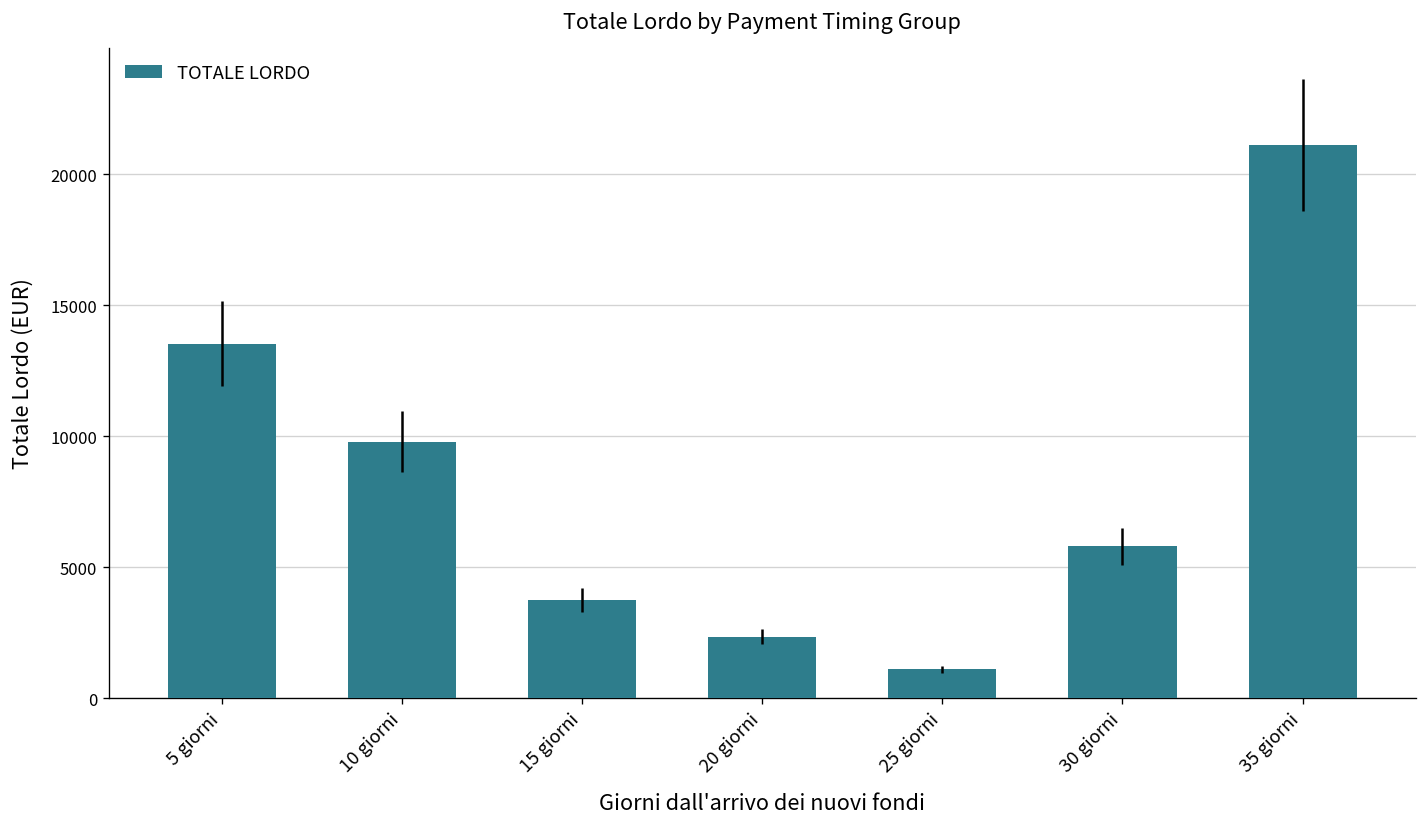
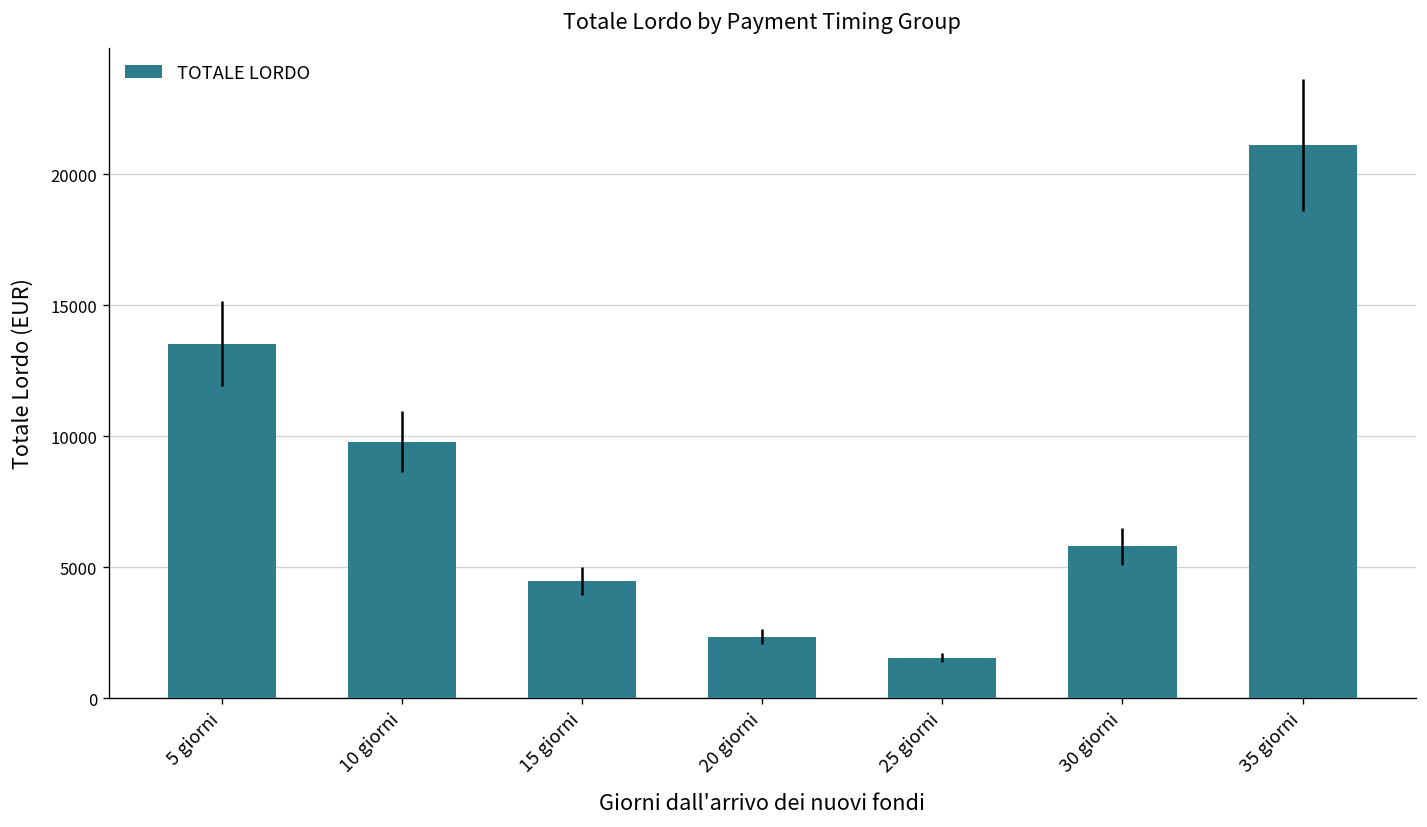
15 giorni: 3800 -> 4500
25 giorni: 1100 -> 1500
